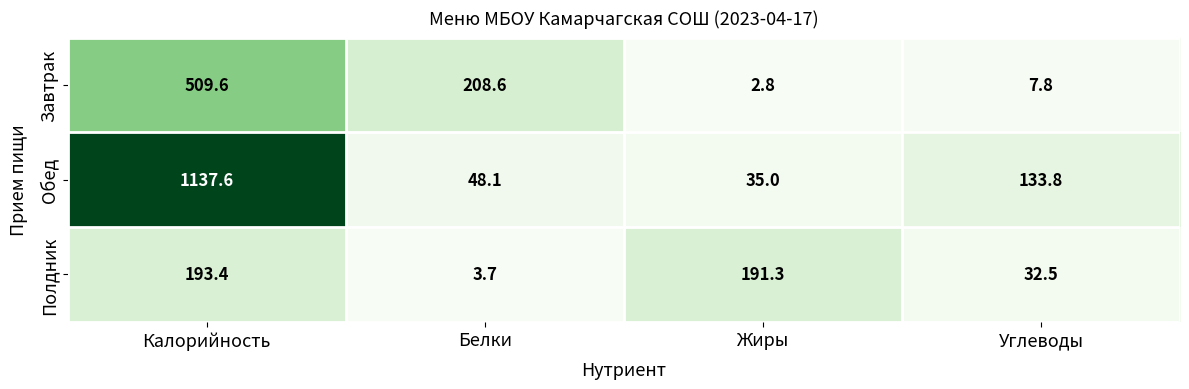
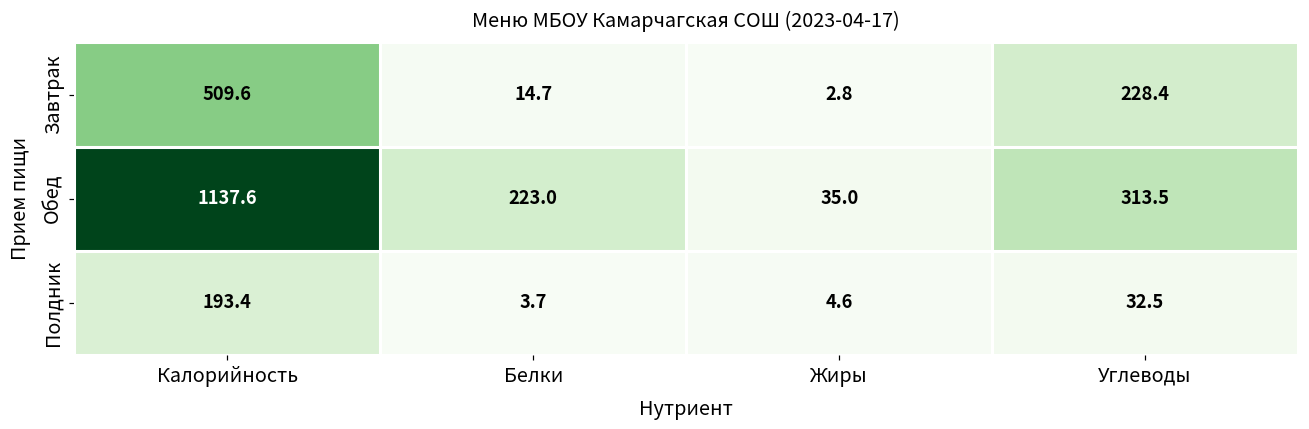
Завтрак, Белки: 208.6 -> 14.7
Завтрак, Углеводы: 7.8 -> 228.4
Обед, Белки: 48.1 -> 223.0
Обед, Углеводы: 133.8 -> 313.5
Полдник, Жиры: 191.3 -> 4.6
